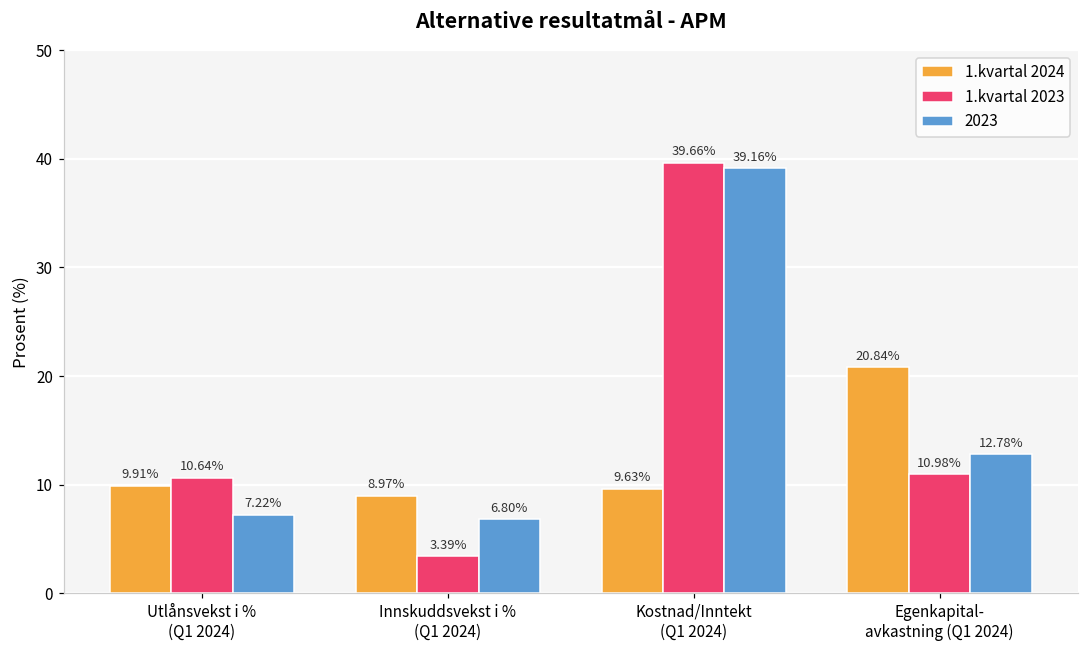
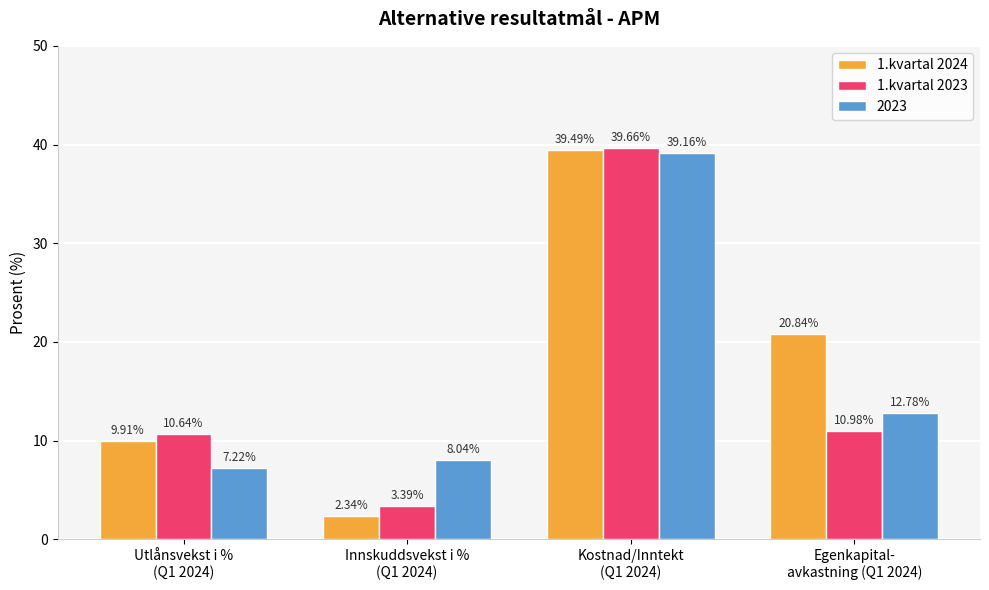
1.kvartal 2024, Innskuddsvekst i % (Q1 2024): 8.97% -> 2.34%
2023, Innskuddsvekst i % (Q1 2024): 6.80% -> 8.04%
1.kvartal 2024, Kostnad/Inntekt (Q1 2024): 9.63% -> 39.49%
